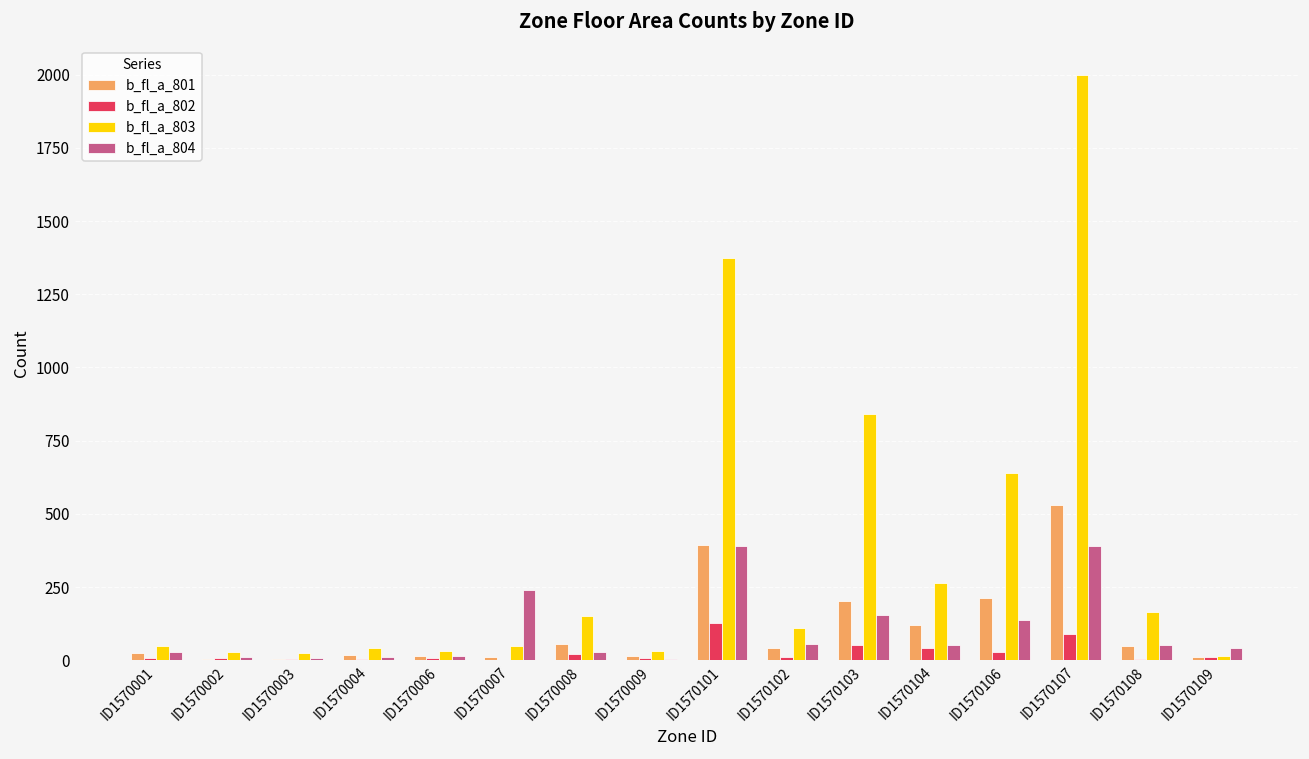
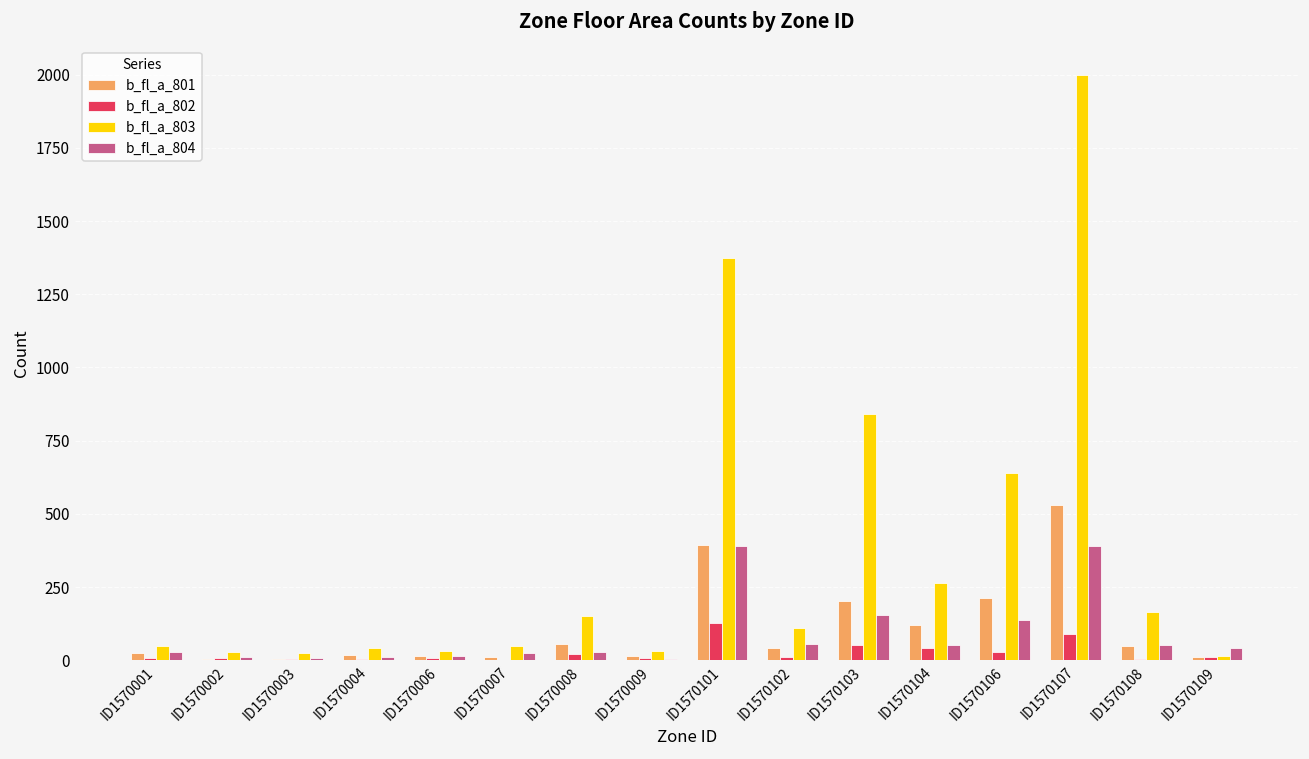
b_fl_a_804, ID1570007: 240 -> 20
